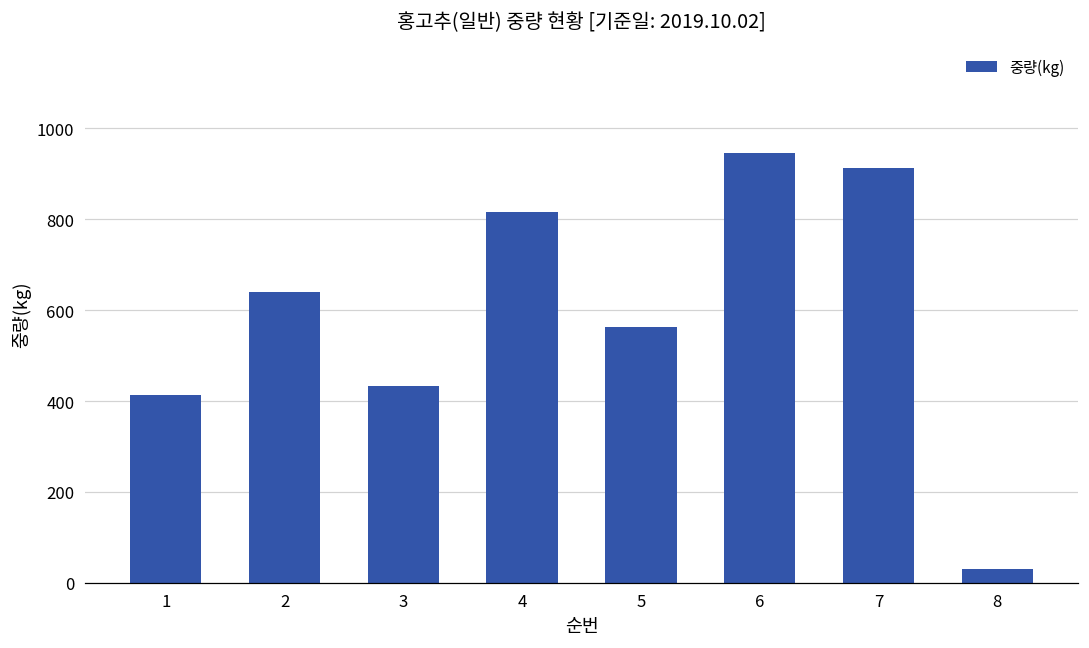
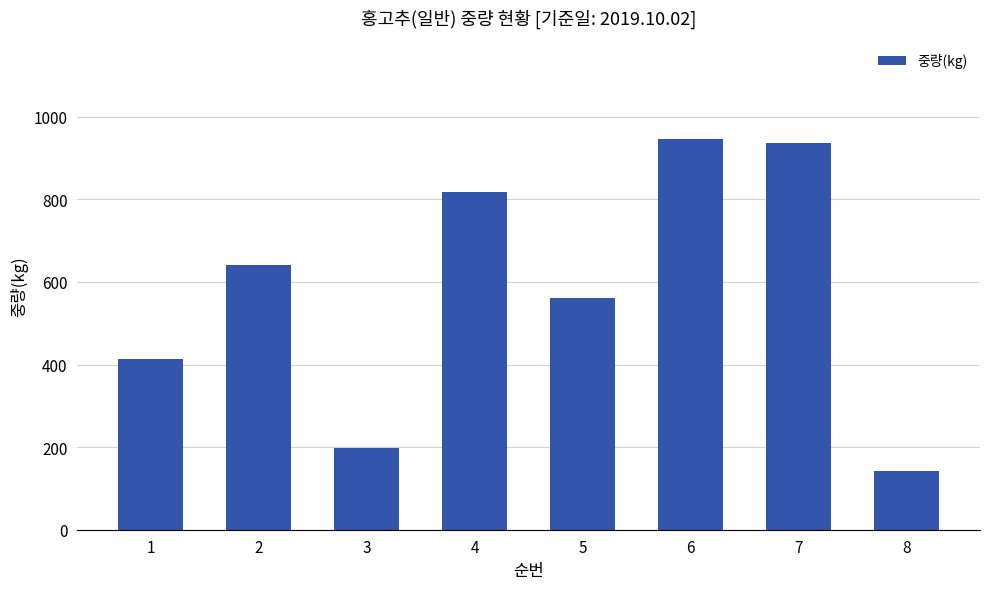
3: 430 -> 200
7: 910 -> 940
8: 30 -> 140
